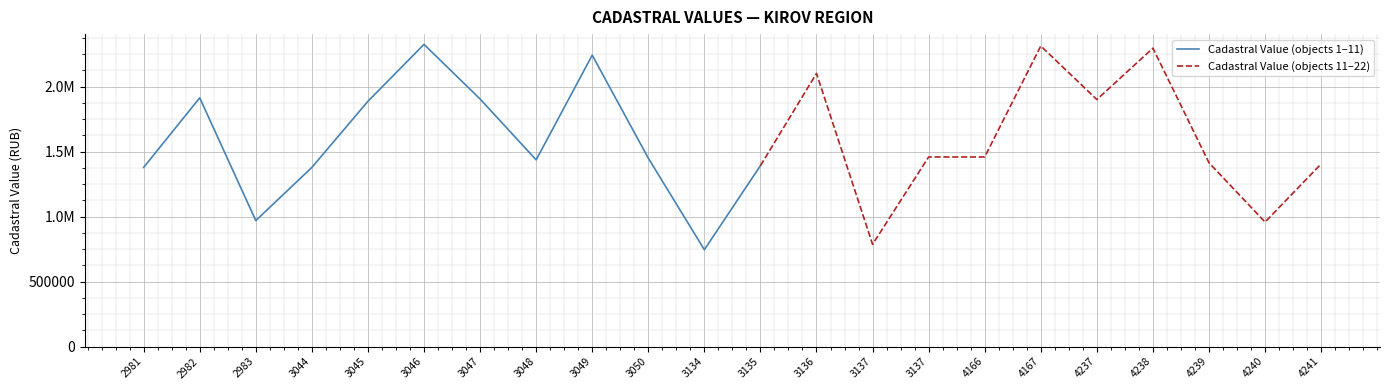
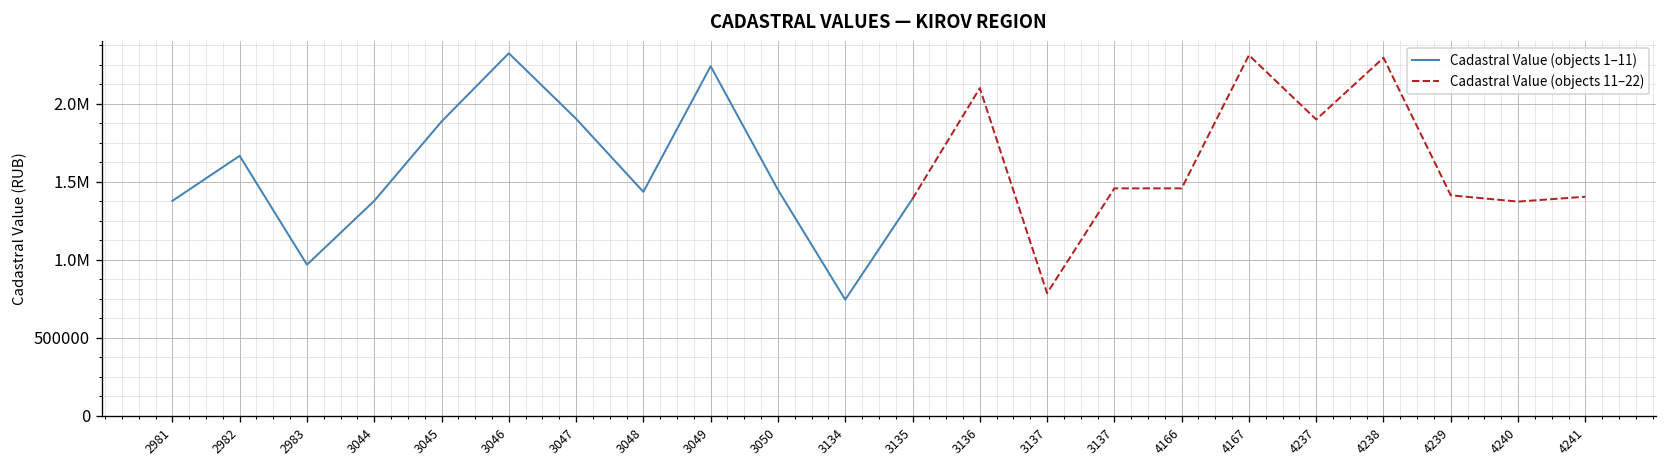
Cadastral Value (objects 1–11), 2982: 1910000 -> 1670000
Cadastral Value (objects 11–22), 4240: 960000 -> 1370000
